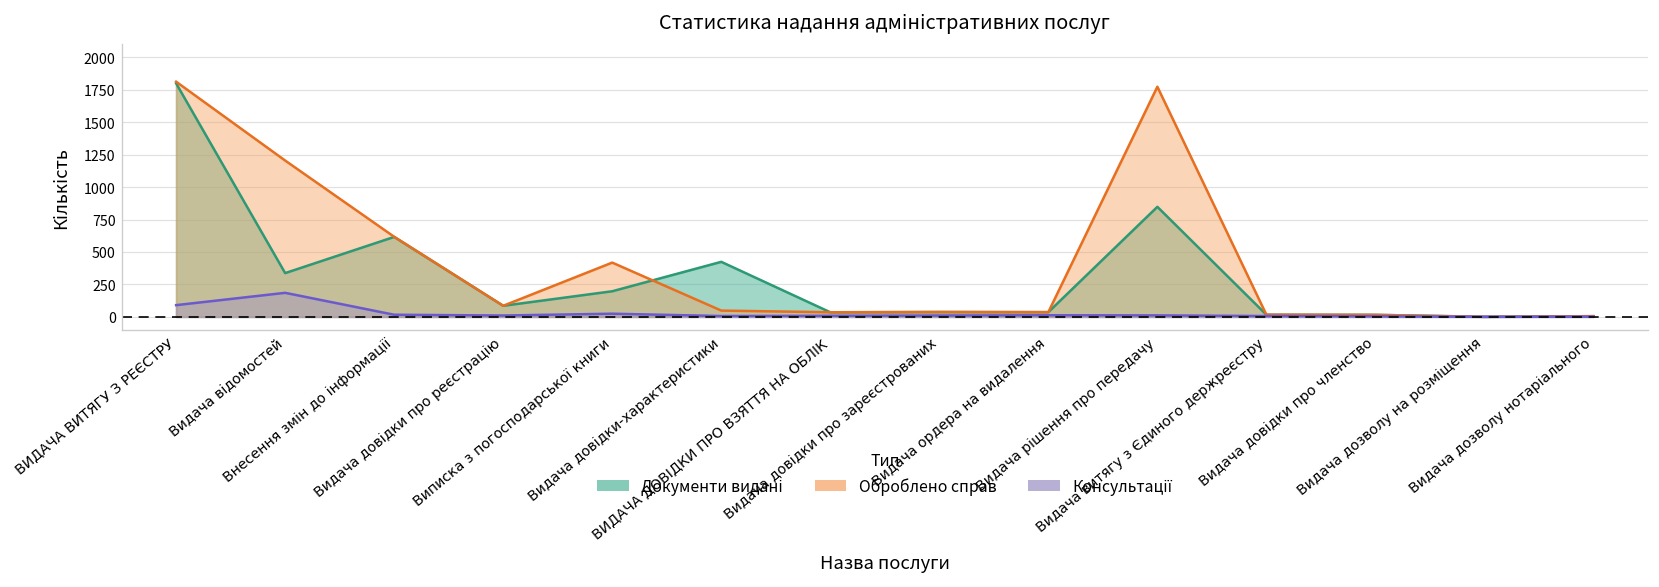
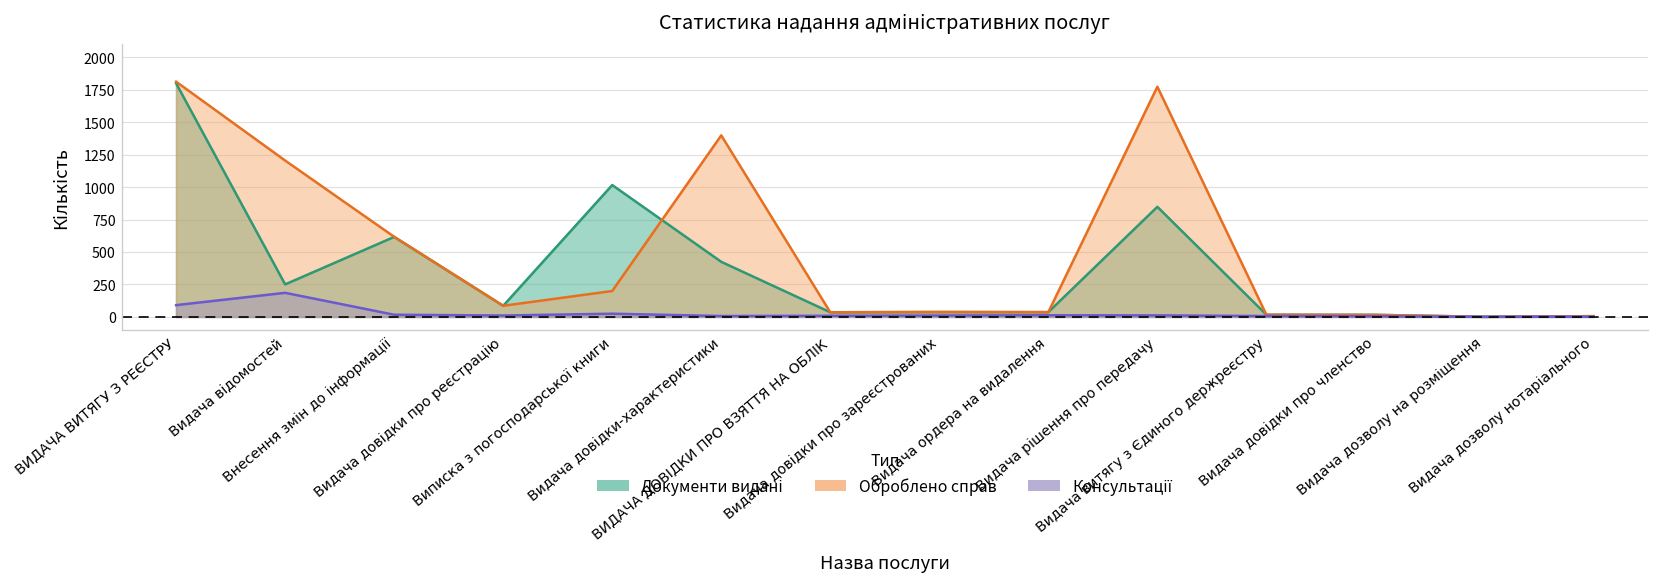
Документи видані, Видача відомостей: 340 -> 250
Документи видані, Виписка з погосподарської книги: 200 -> 1020
Оброблено справ, Виписка з погосподарської книги: 420 -> 200
Оброблено справ, Видача довідки-характеристики: 50 -> 1400
